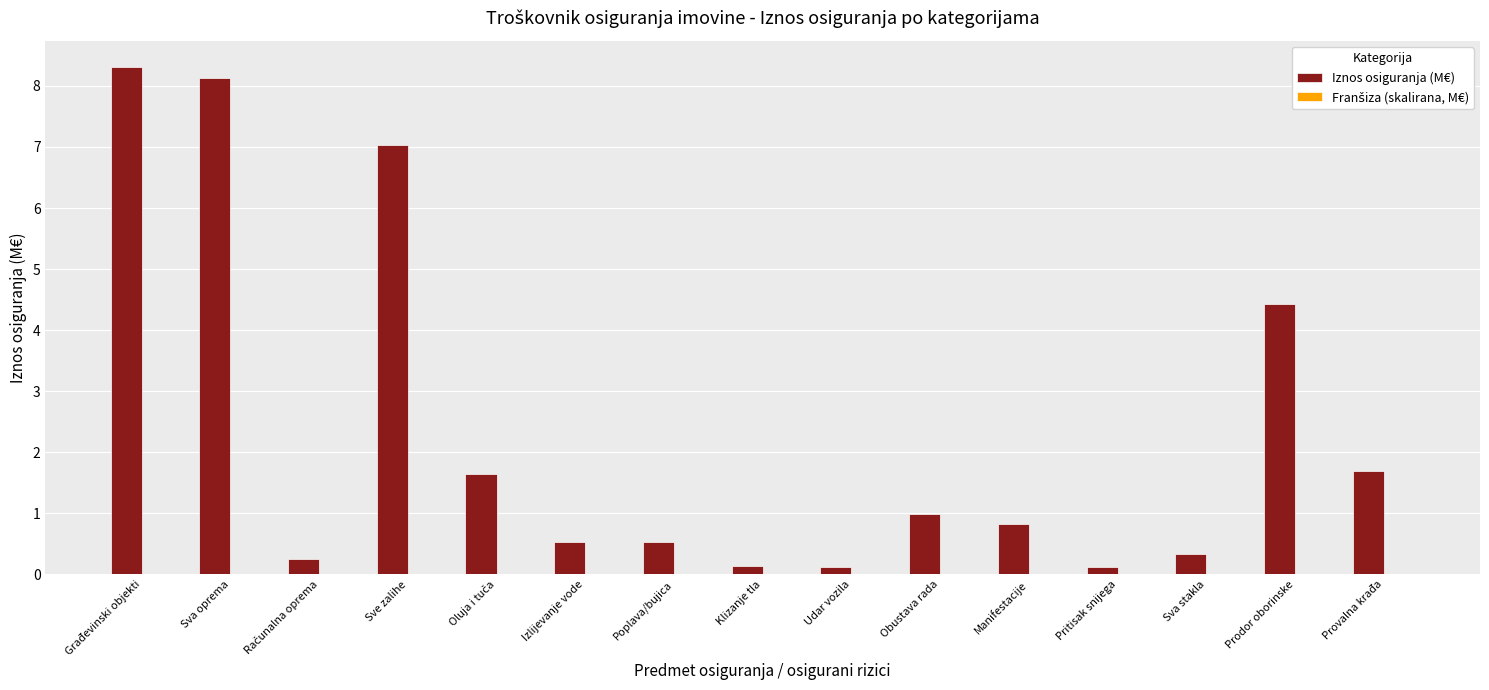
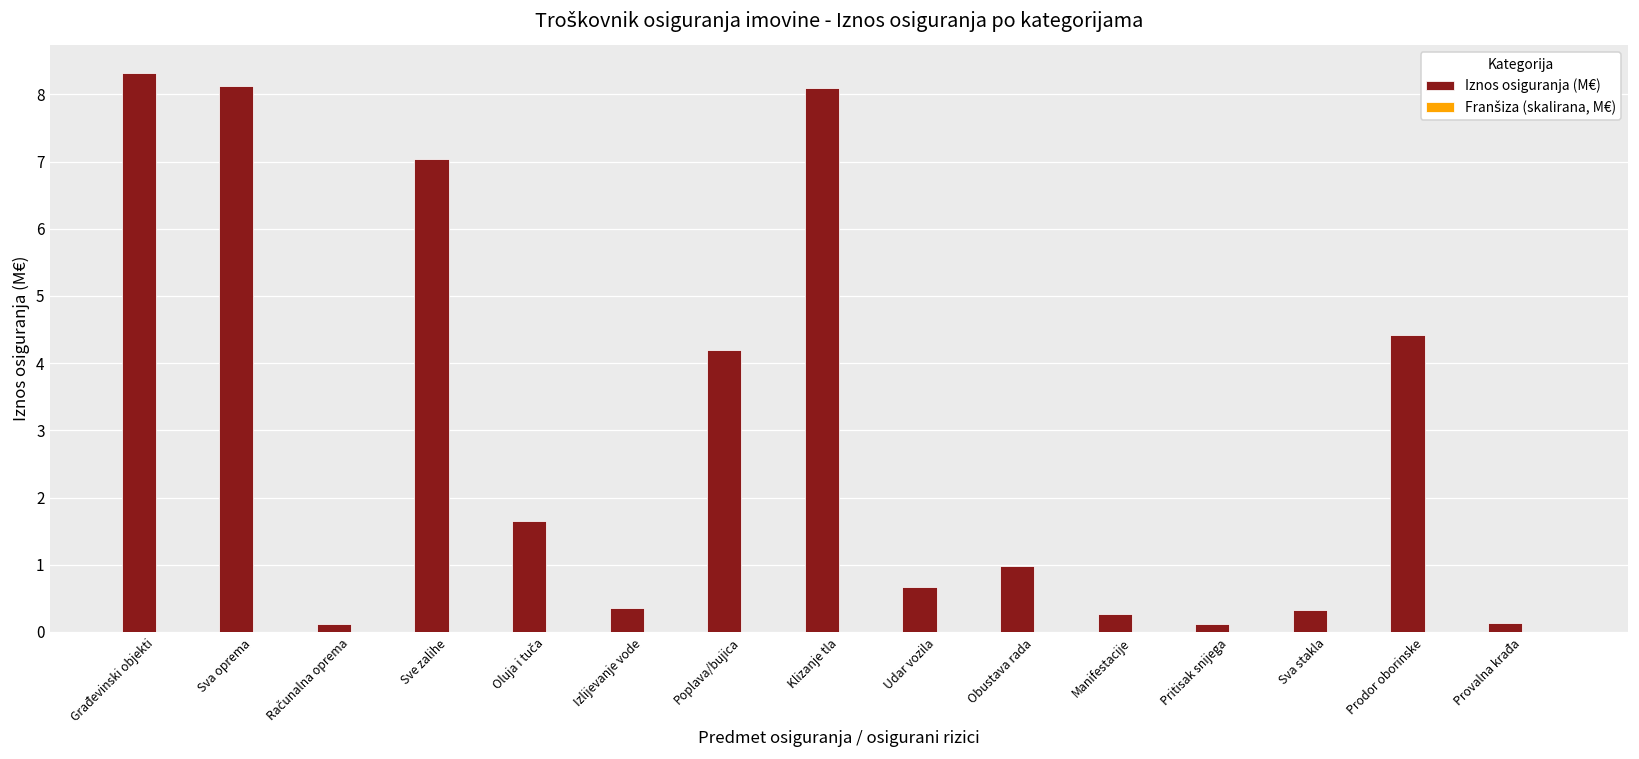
Iznos osiguranja (M€), Računalna oprema: 0.2 -> 0.1
Iznos osiguranja (M€), Izlijevanje vode: 0.5 -> 0.4
Iznos osiguranja (M€), Poplava/bujica: 0.5 -> 4.2
Iznos osiguranja (M€), Klizanje tla: 0.1 -> 8.1
Iznos osiguranja (M€), Udar vozila: 0.1 -> 0.7
Iznos osiguranja (M€), Manifestacije: 0.8 -> 0.3
Iznos osiguranja (M€), Provalna krađa: 1.7 -> 0.1
